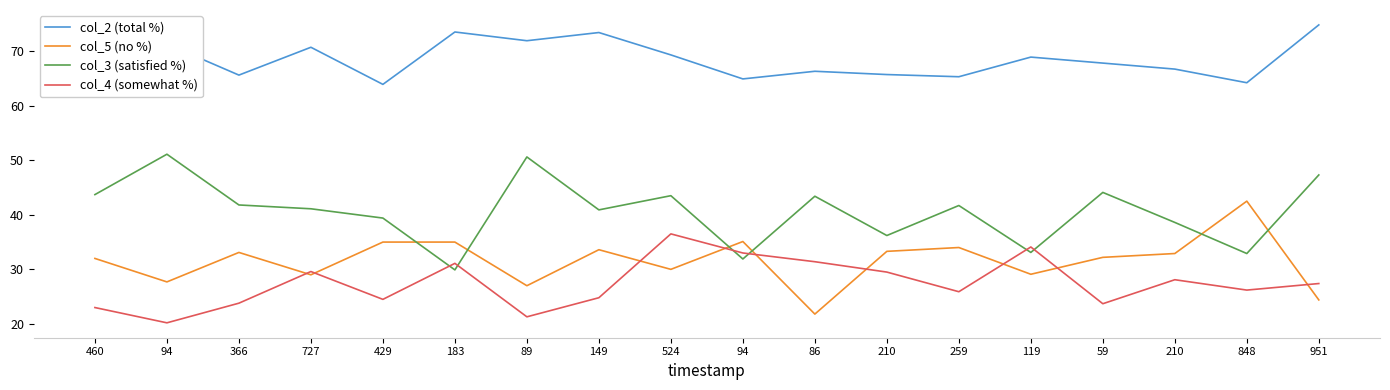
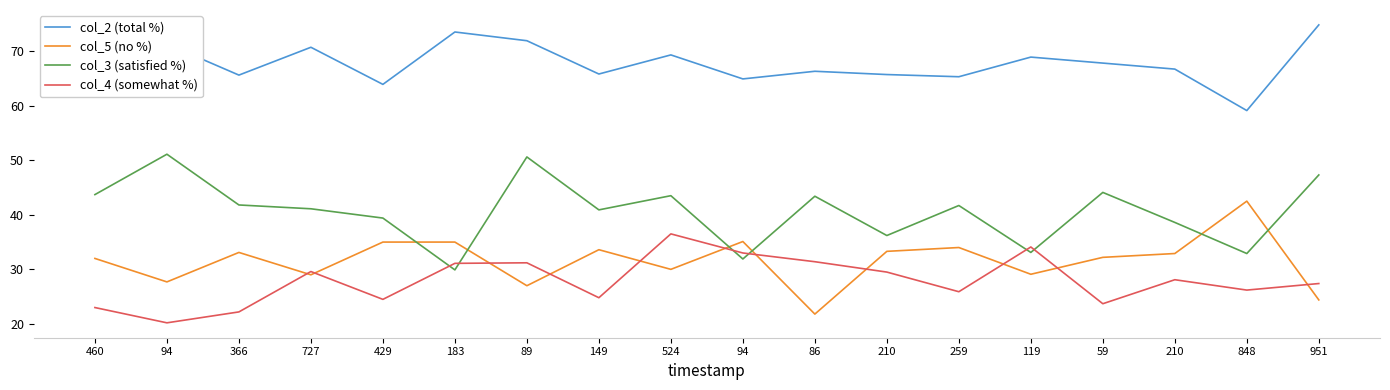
col_4 (somewhat %), 366: 24 -> 22
col_4 (somewhat %), 89: 21 -> 31
col_2 (total %), 149: 73 -> 66
col_2 (total %), 848: 64 -> 59
